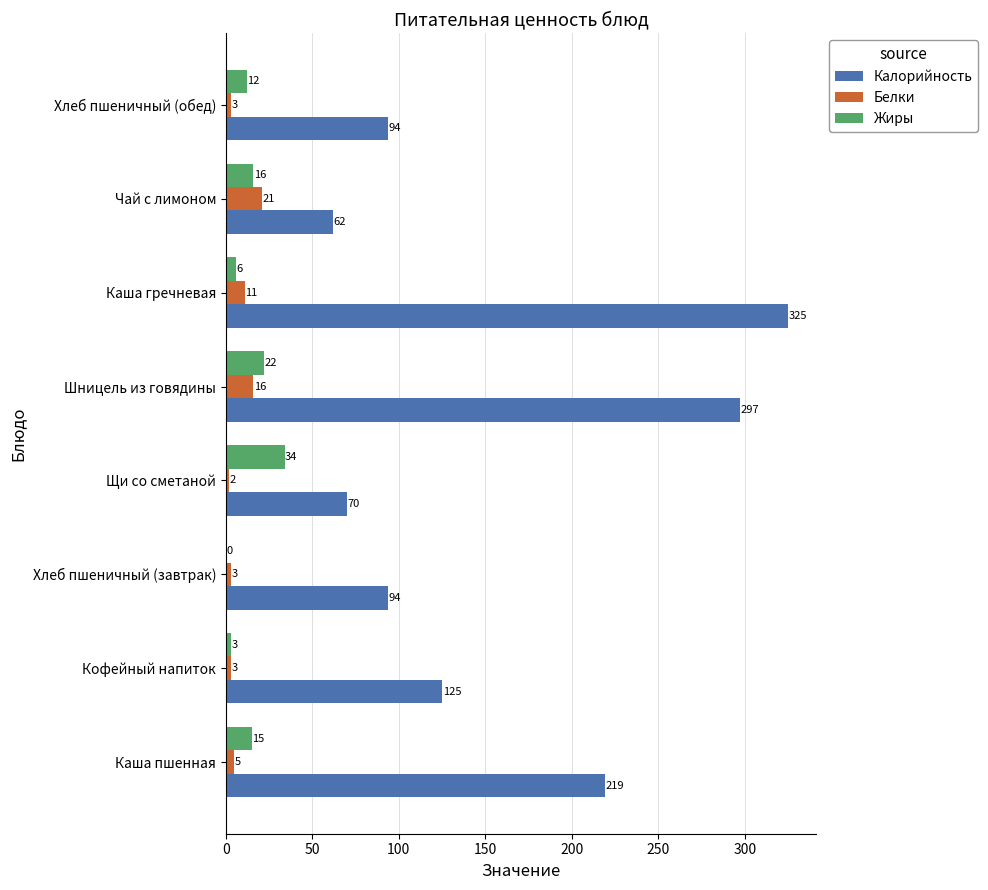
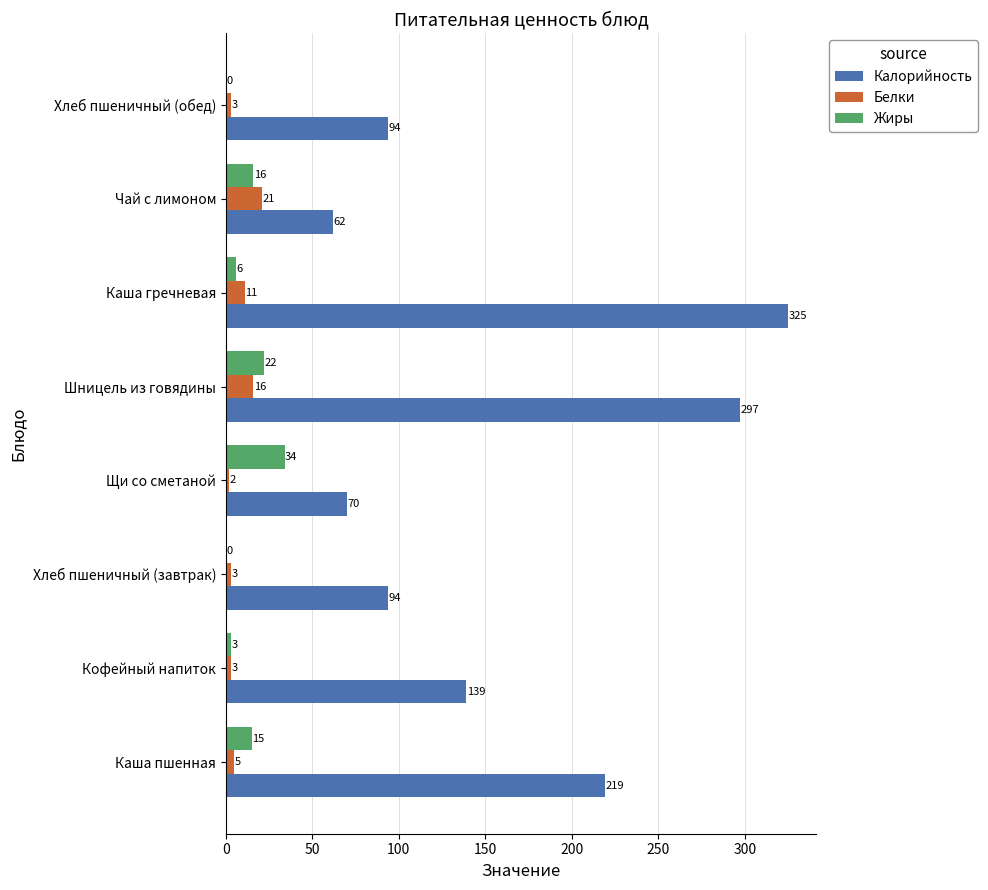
Жиры, Хлеб пшеничный (обед): 12 -> 0
Калорийность, Кофейный напиток: 125 -> 139
